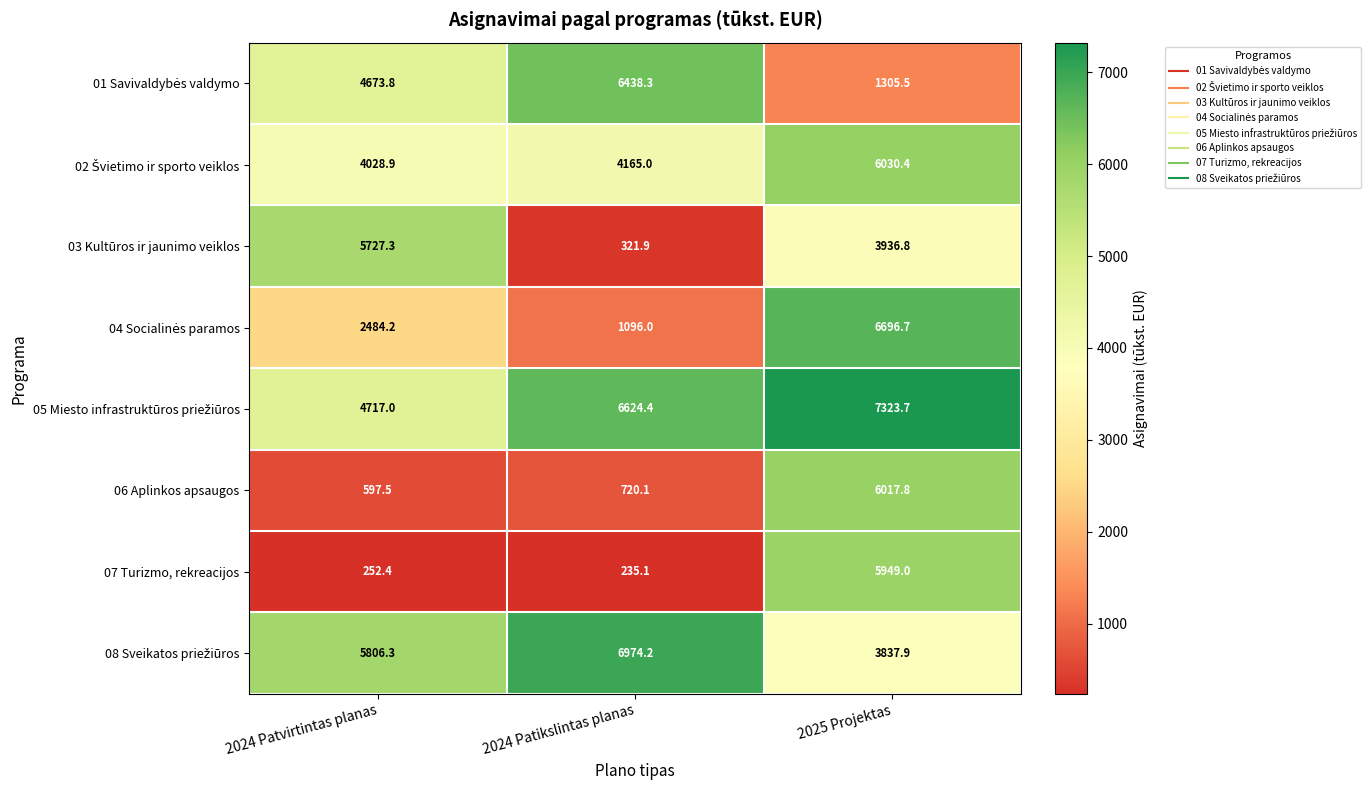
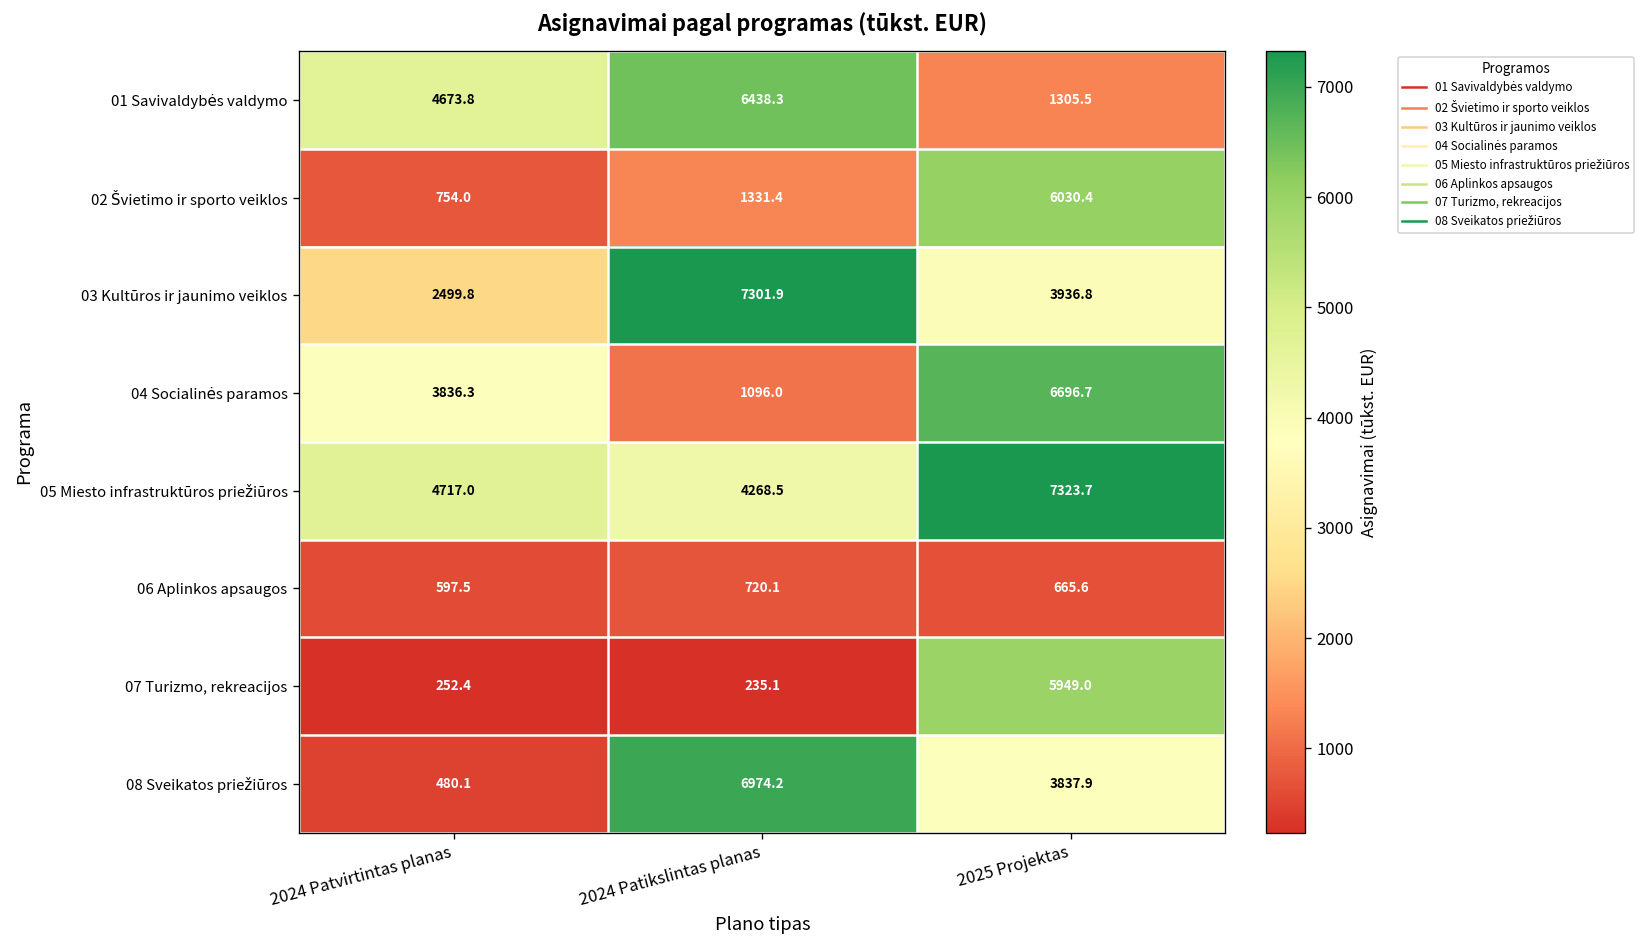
02 Švietimo ir sporto veiklos, 2024 Patvirtintas planas: 4028.9 -> 754.0
02 Švietimo ir sporto veiklos, 2024 Patikslintas planas: 4165.0 -> 1331.4
03 Kultūros ir jaunimo veiklos, 2024 Patvirtintas planas: 5727.3 -> 2499.8
03 Kultūros ir jaunimo veiklos, 2024 Patikslintas planas: 321.9 -> 7301.9
04 Socialinės paramos, 2024 Patvirtintas planas: 2484.2 -> 3836.3
05 Miesto infrastruktūros priežiūros, 2024 Patikslintas planas: 6624.4 -> 4268.5
06 Aplinkos apsaugos, 2025 Projektas: 6017.8 -> 665.6
08 Sveikatos priežiūros, 2024 Patvirtintas planas: 5806.3 -> 480.1
